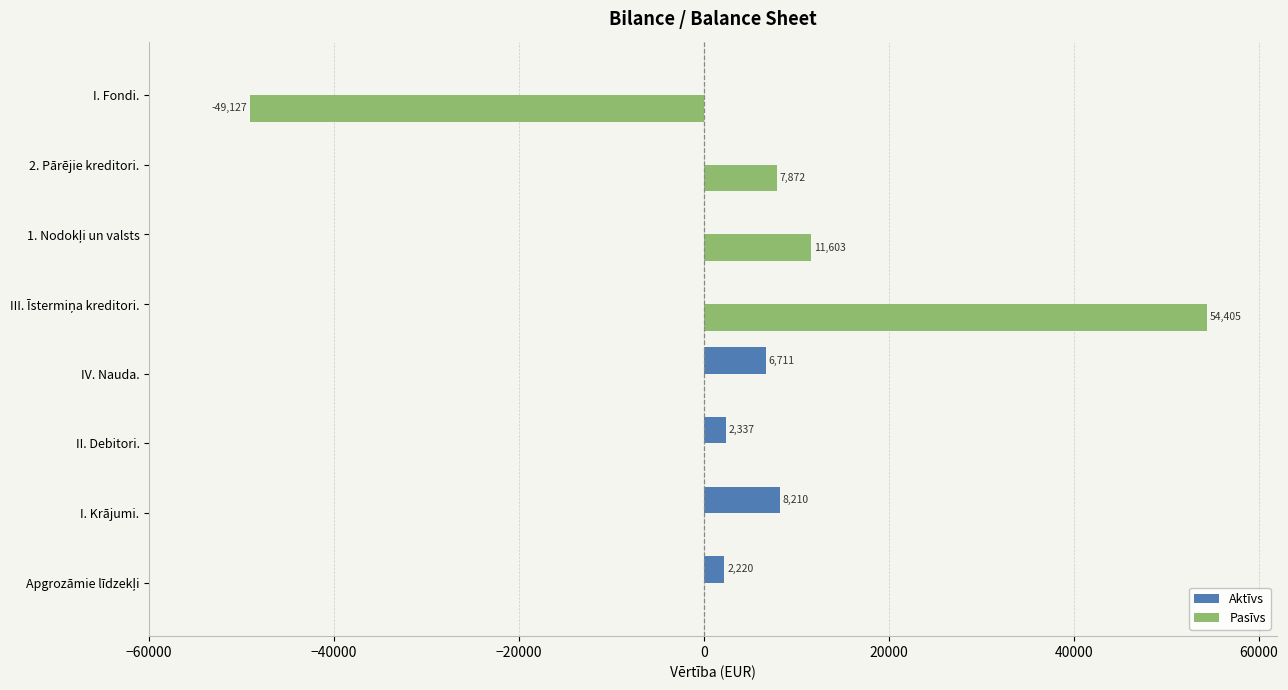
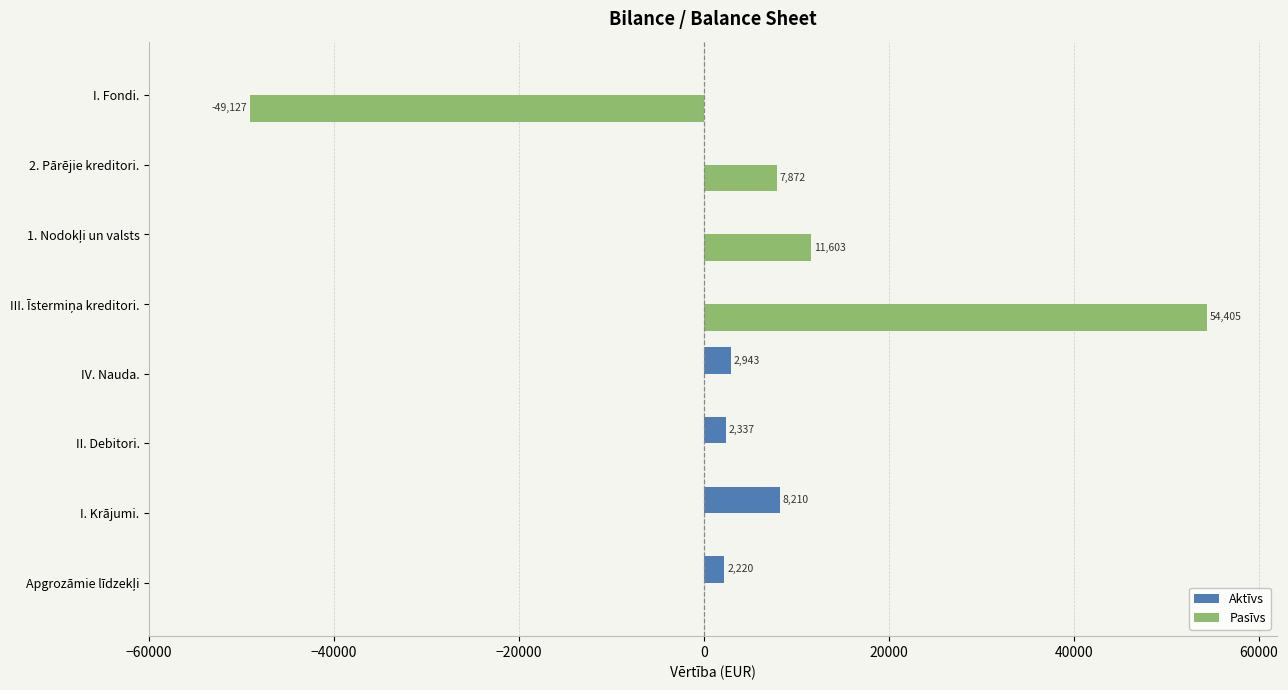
Aktīvs, IV. Nauda.: 6,711 -> 2,943
